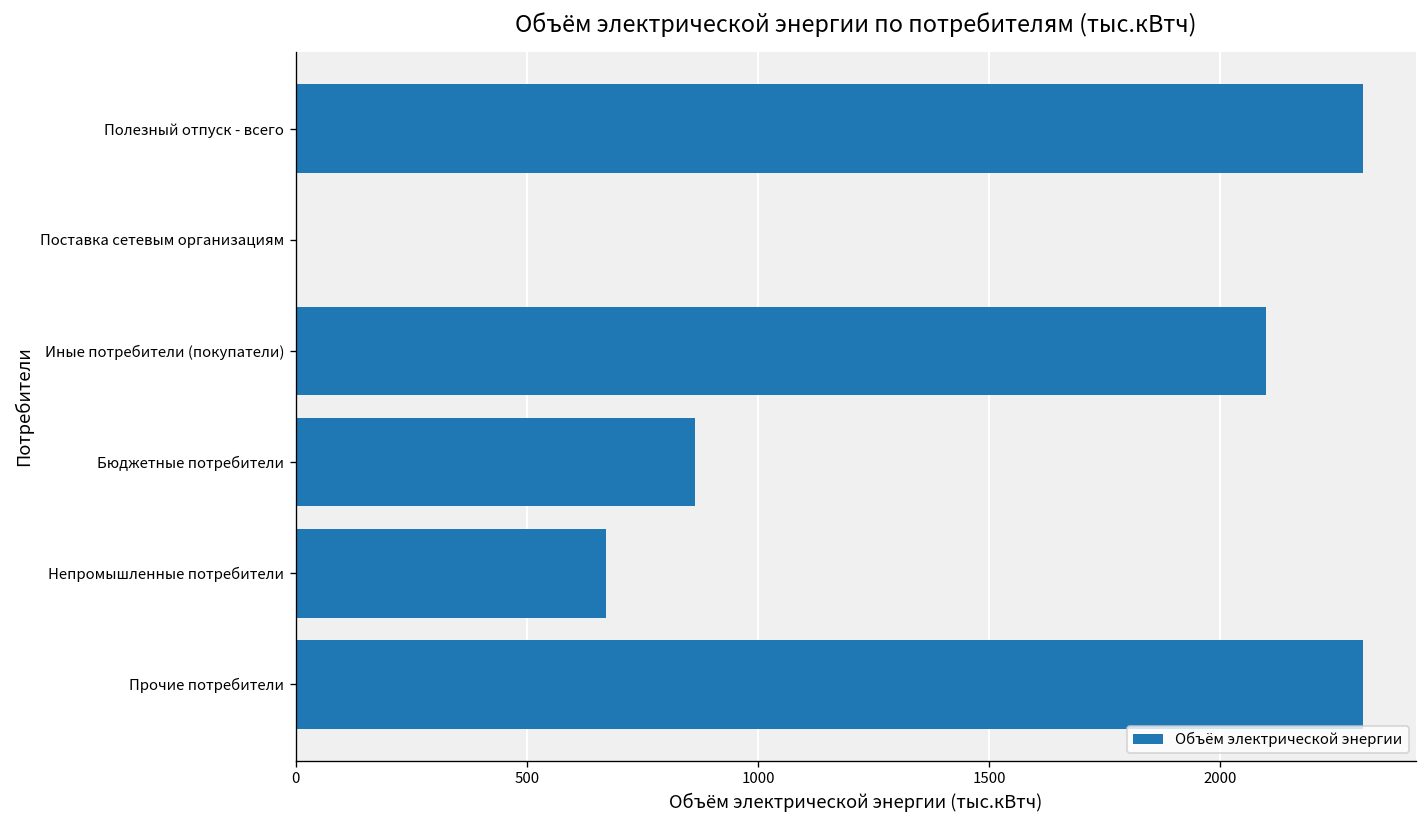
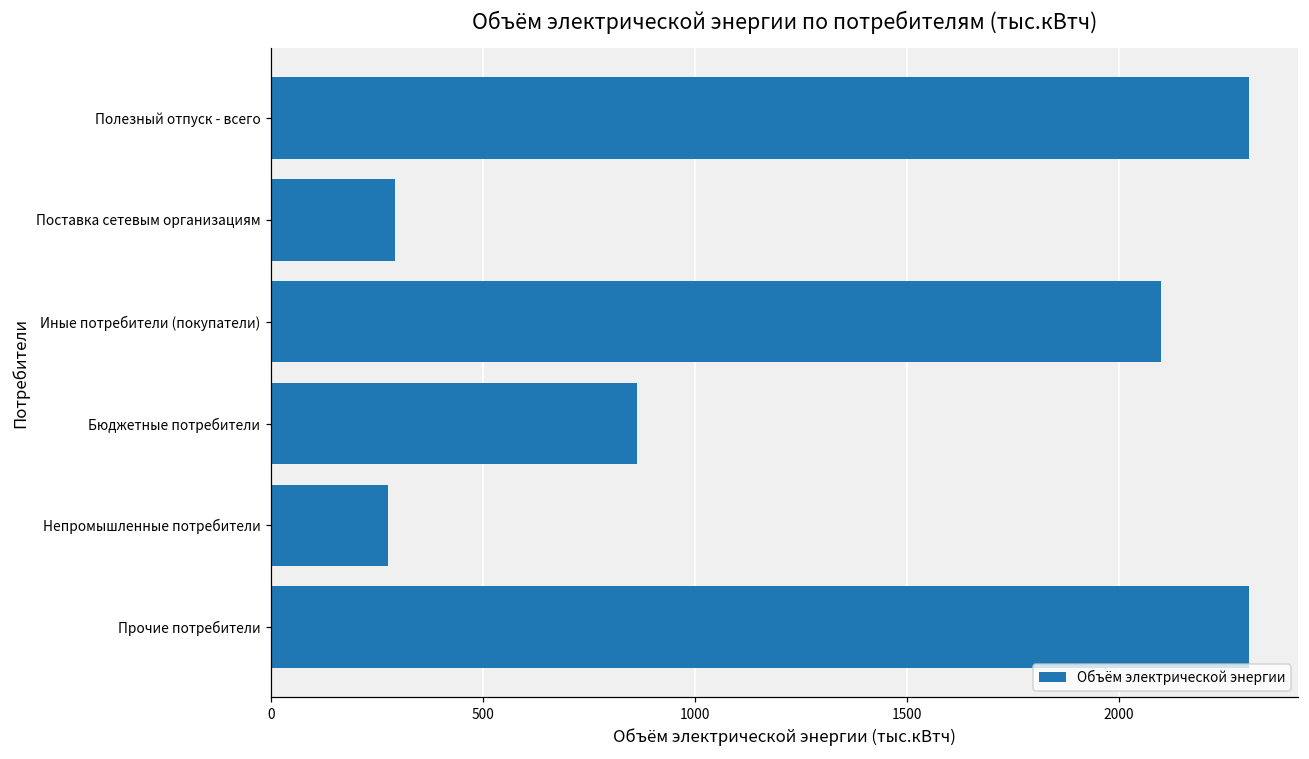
Поставка сетевым организациям: 0 -> 290
Непромышленные потребители: 670 -> 280
